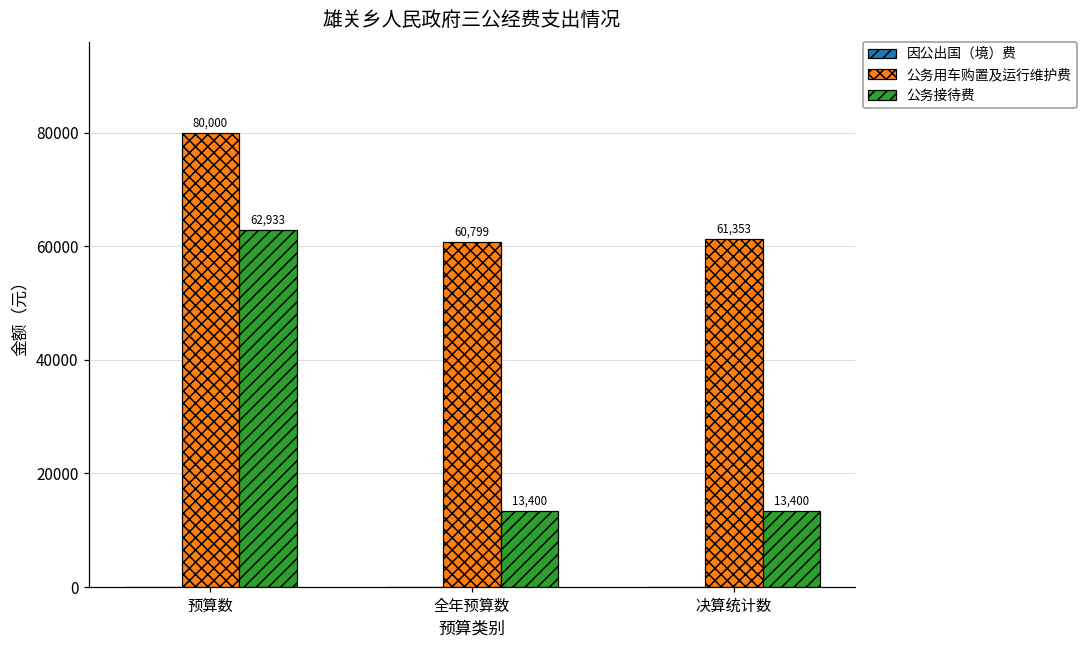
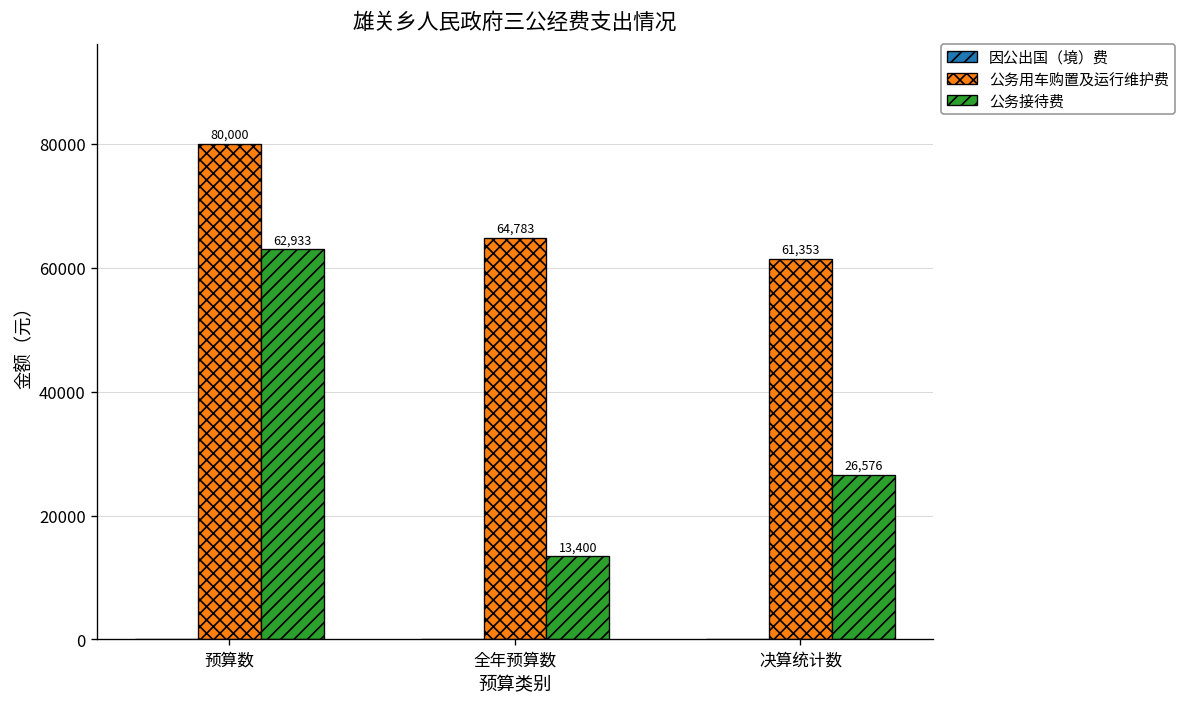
公务用车购置及运行维护费, 全年预算数: 60,799 -> 64,783
公务接待费, 决算统计数: 13,400 -> 26,576
